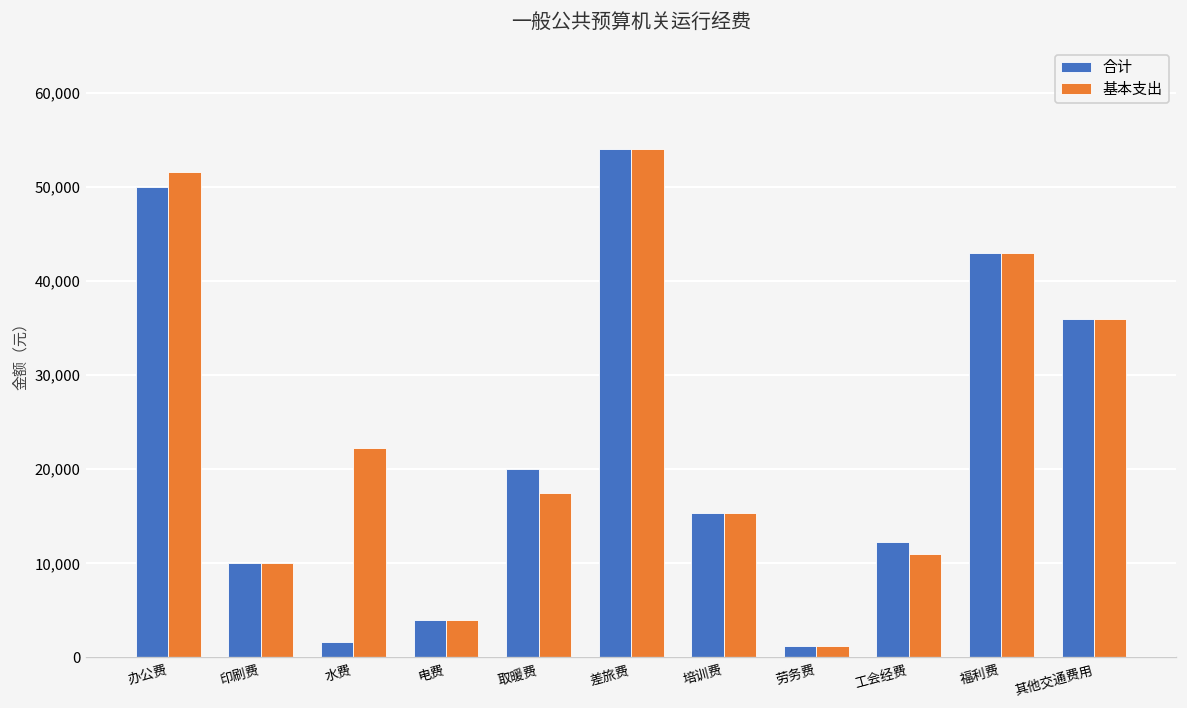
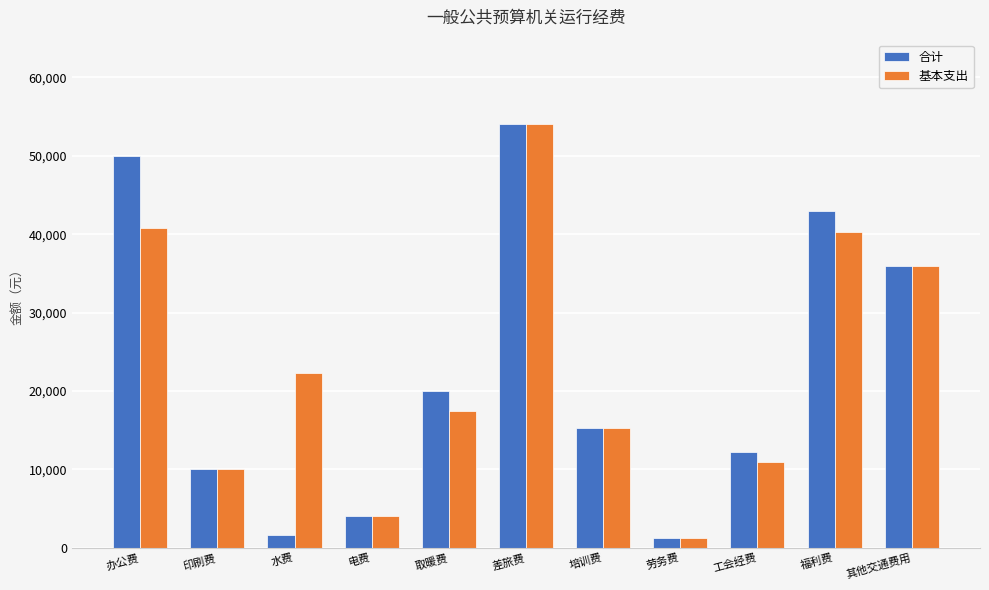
基本支出, 办公费: 52,000 -> 41,000
基本支出, 福利费: 43,000 -> 40,000
